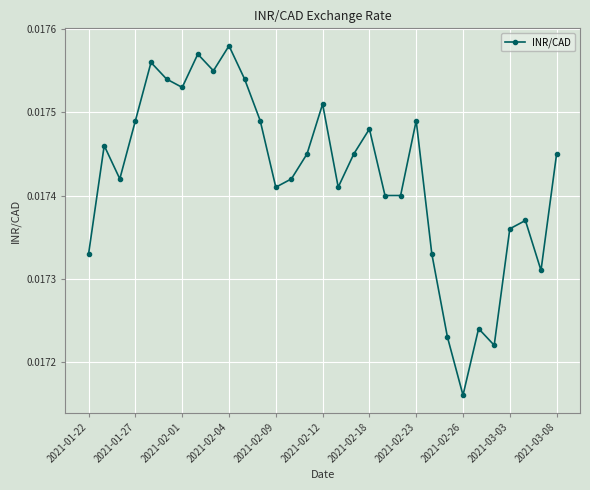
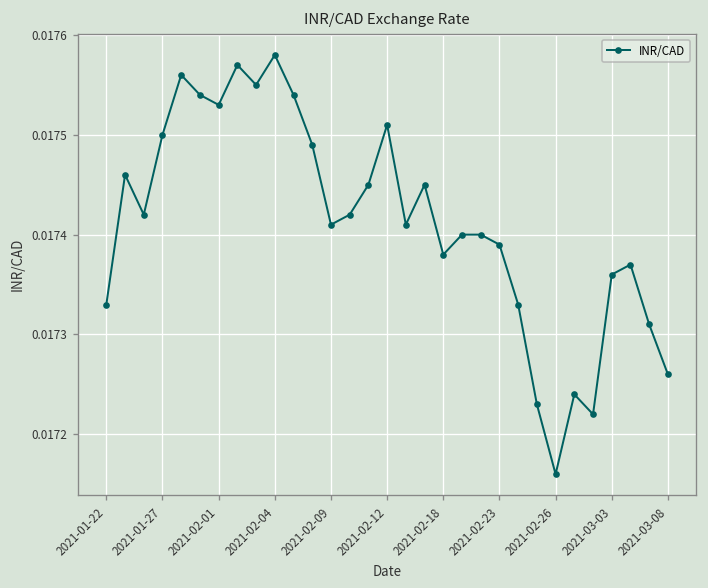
2021-01-27: 0.01749 -> 0.01750
2021-02-18: 0.01748 -> 0.01738
2021-02-23: 0.01749 -> 0.01739
2021-03-08: 0.01745 -> 0.01726
